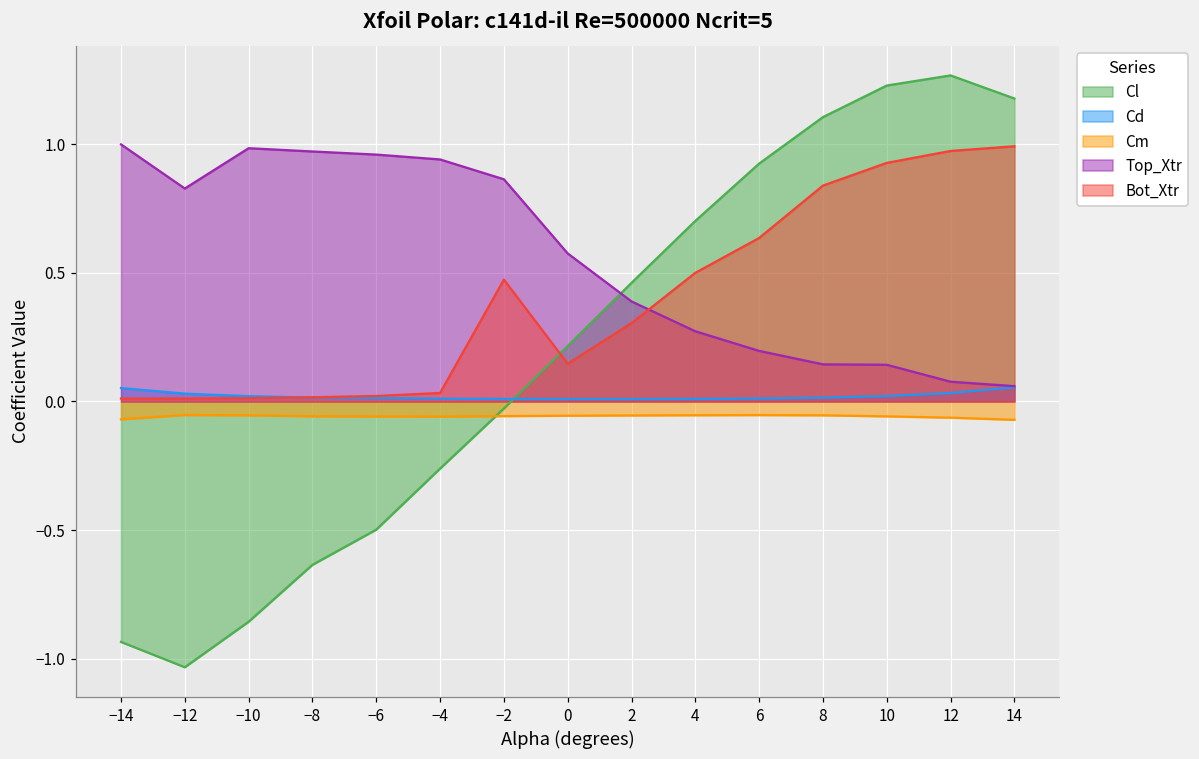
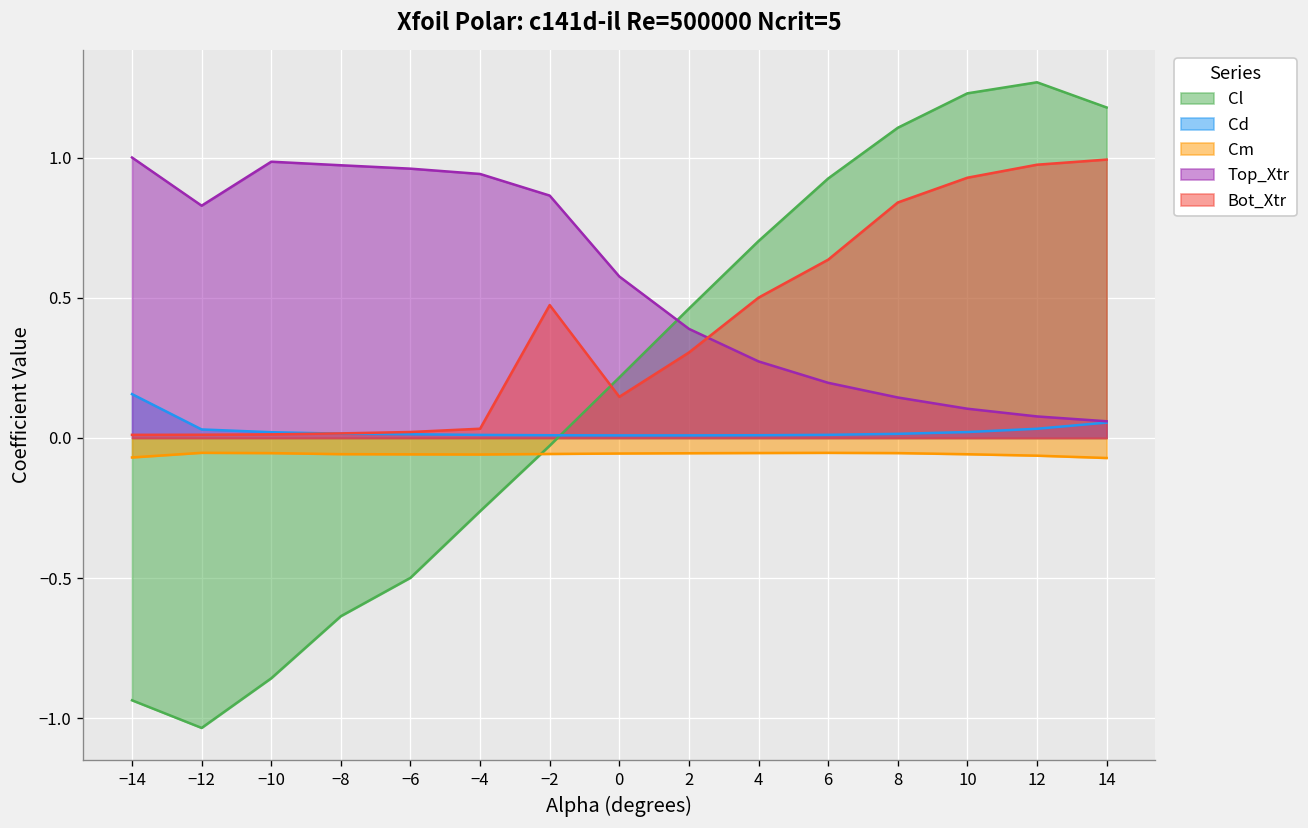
Cd, −14: 0.05 -> 0.16
Top_Xtr, 10: 0.14 -> 0.10
